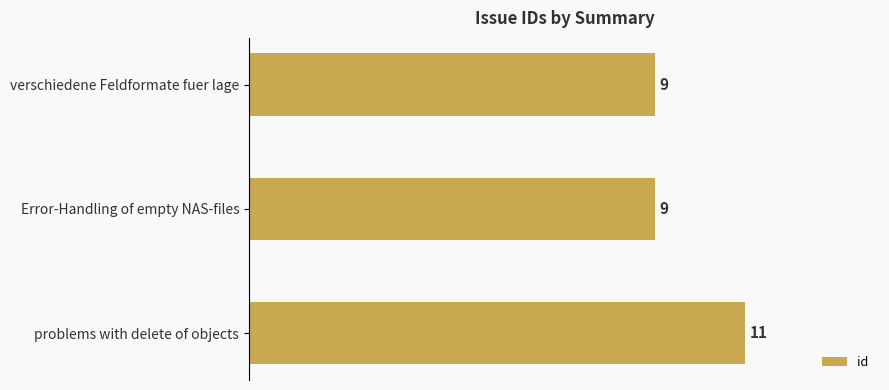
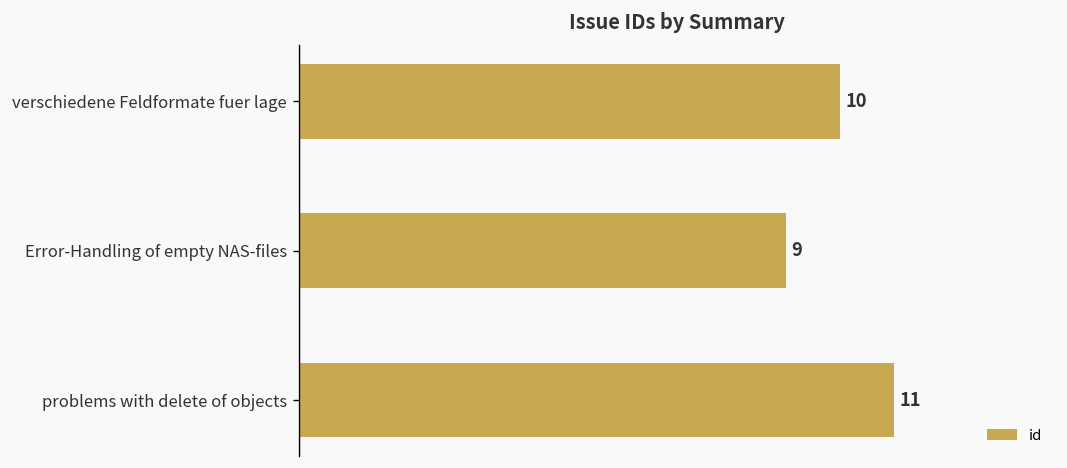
verschiedene Feldformate fuer lage: 9 -> 10
